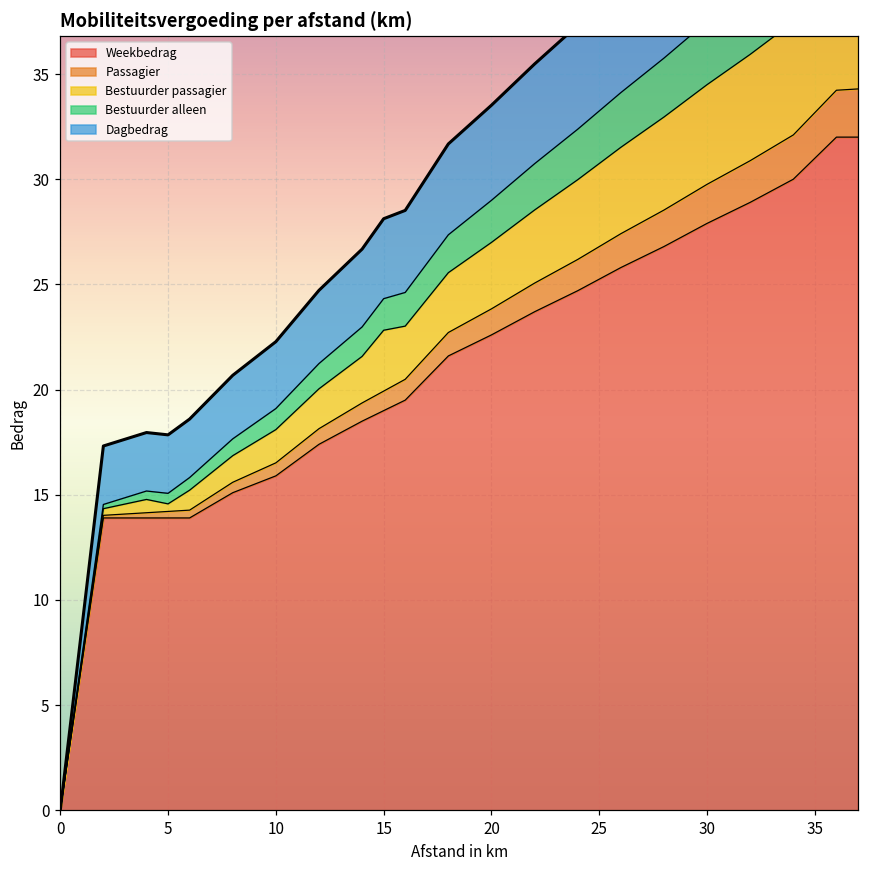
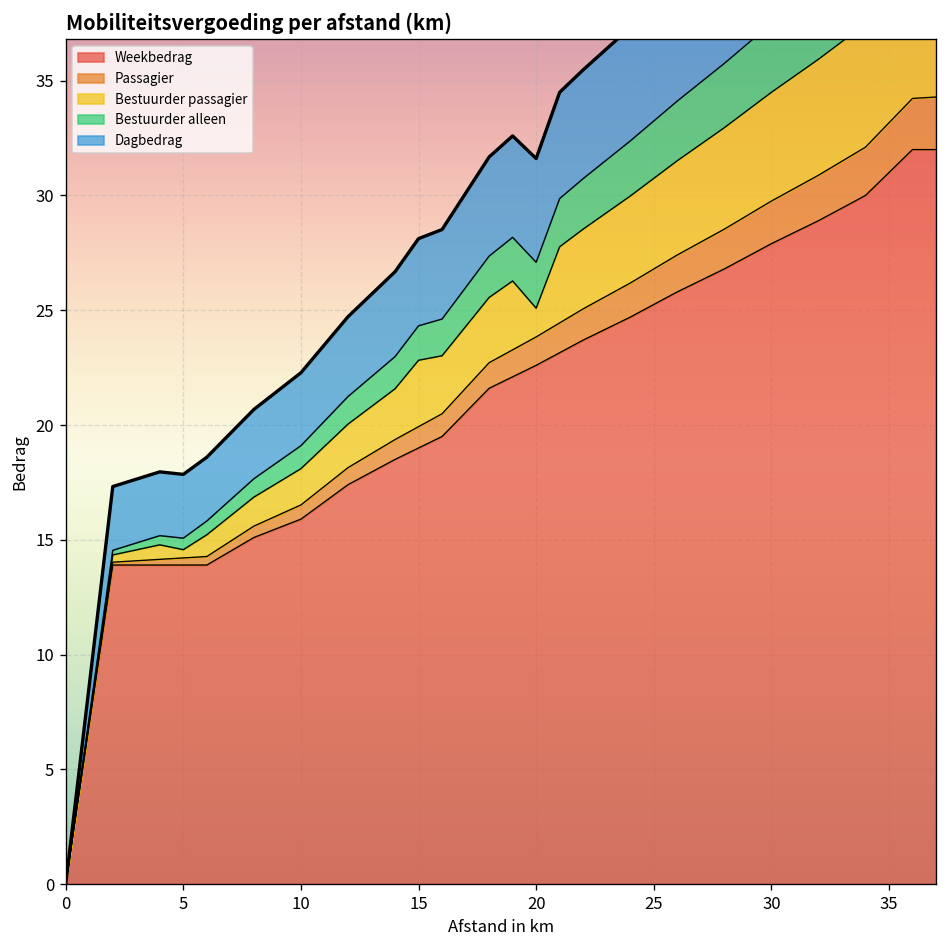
Bestuurder passagier, 20: 3.2 -> 1.3
